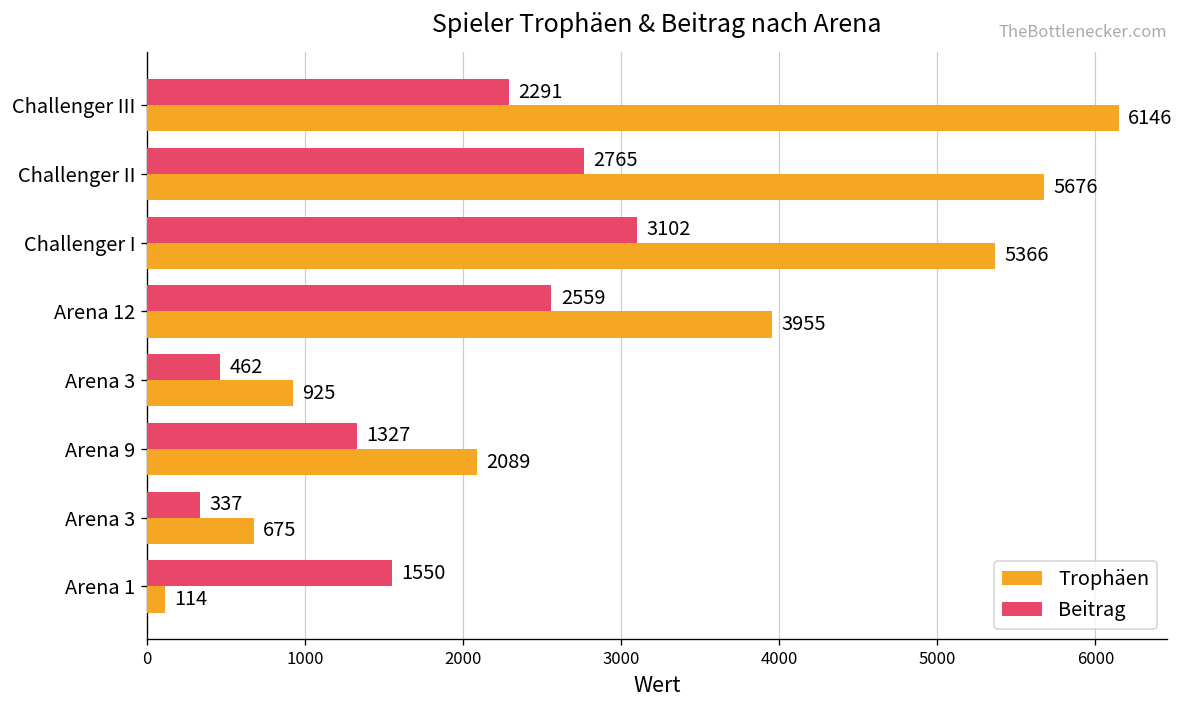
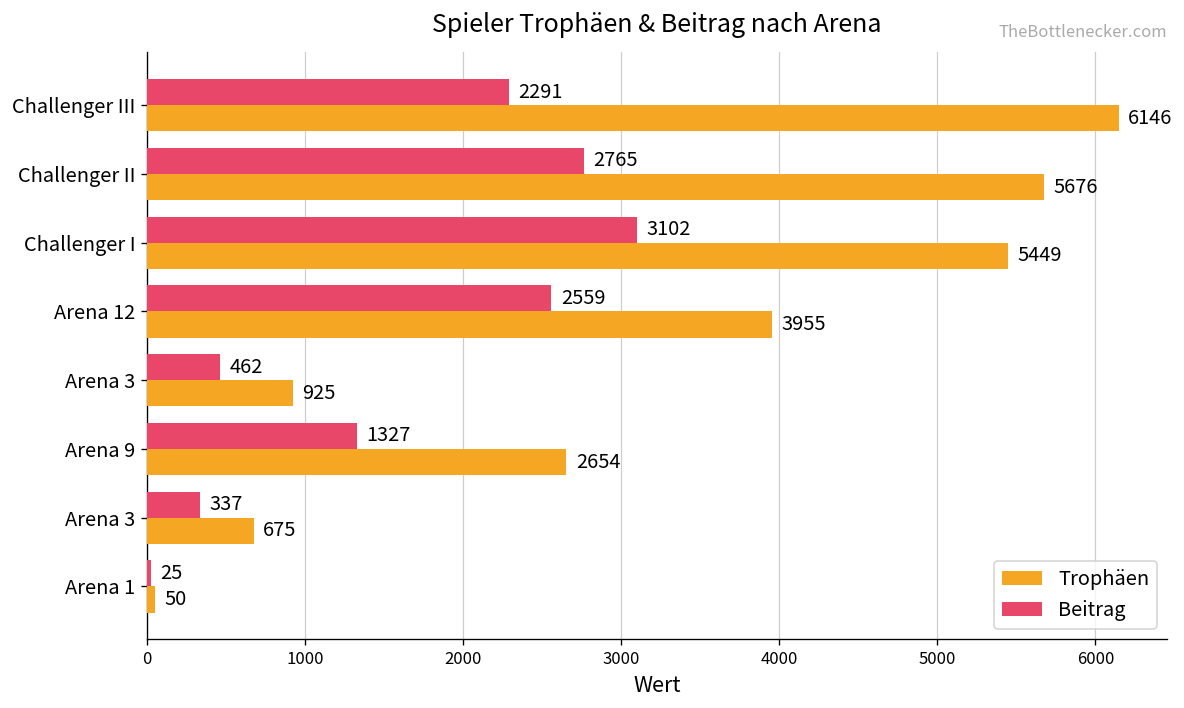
Trophäen, Challenger I: 5366 -> 5449
Trophäen, Arena 9: 2089 -> 2654
Beitrag, Arena 1: 1550 -> 25
Trophäen, Arena 1: 114 -> 50
